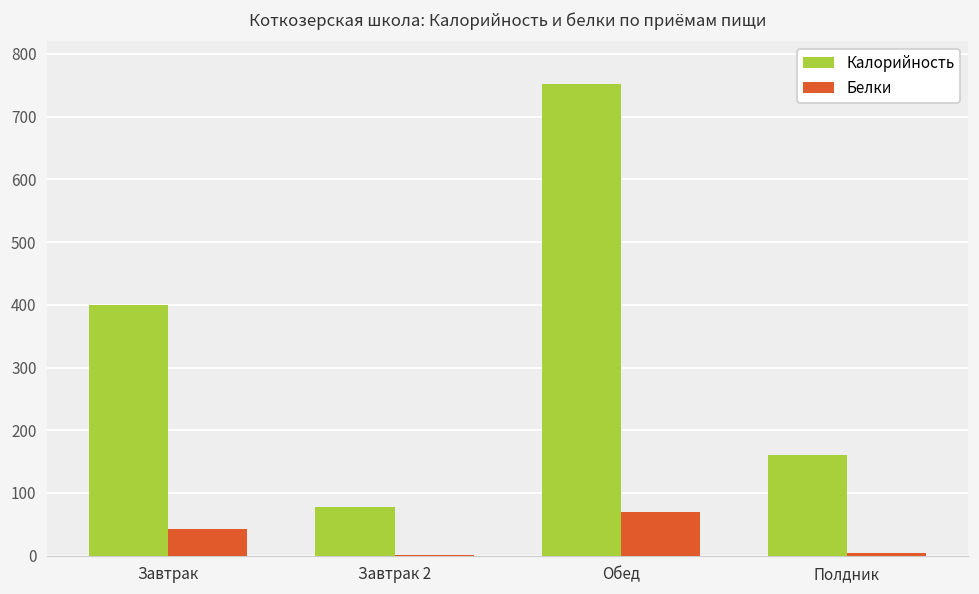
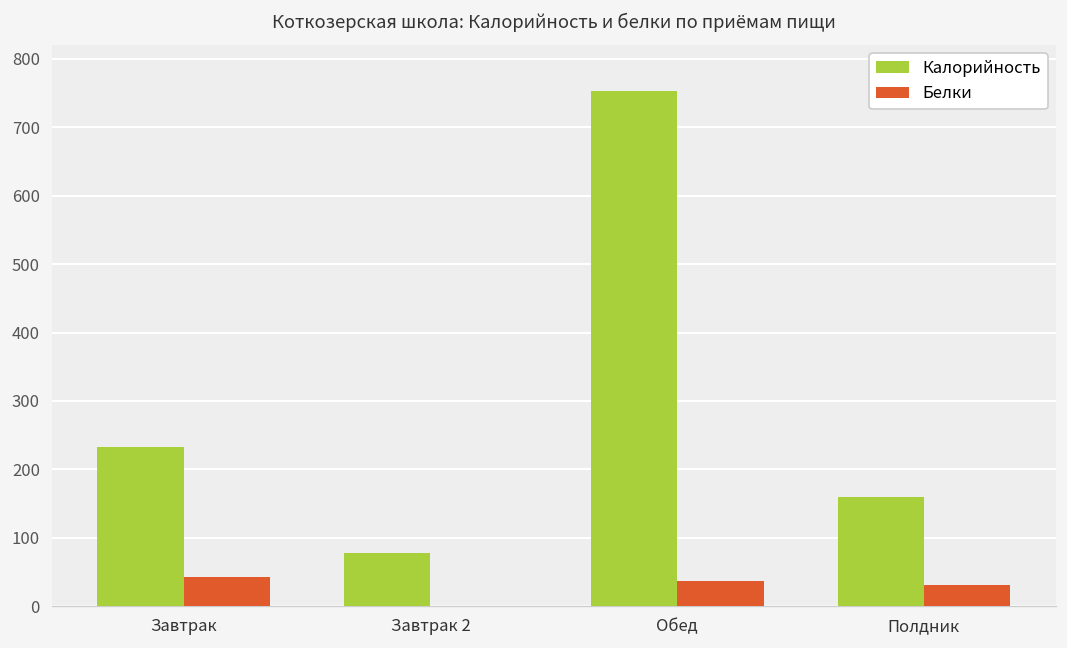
Калорийность, Завтрак: 400 -> 230
Белки, Обед: 70 -> 40
Белки, Полдник: 0 -> 30
